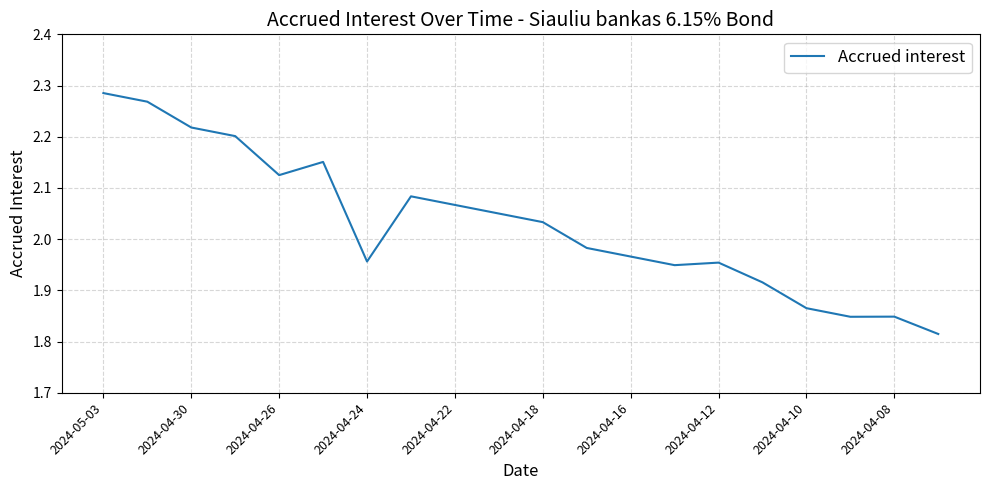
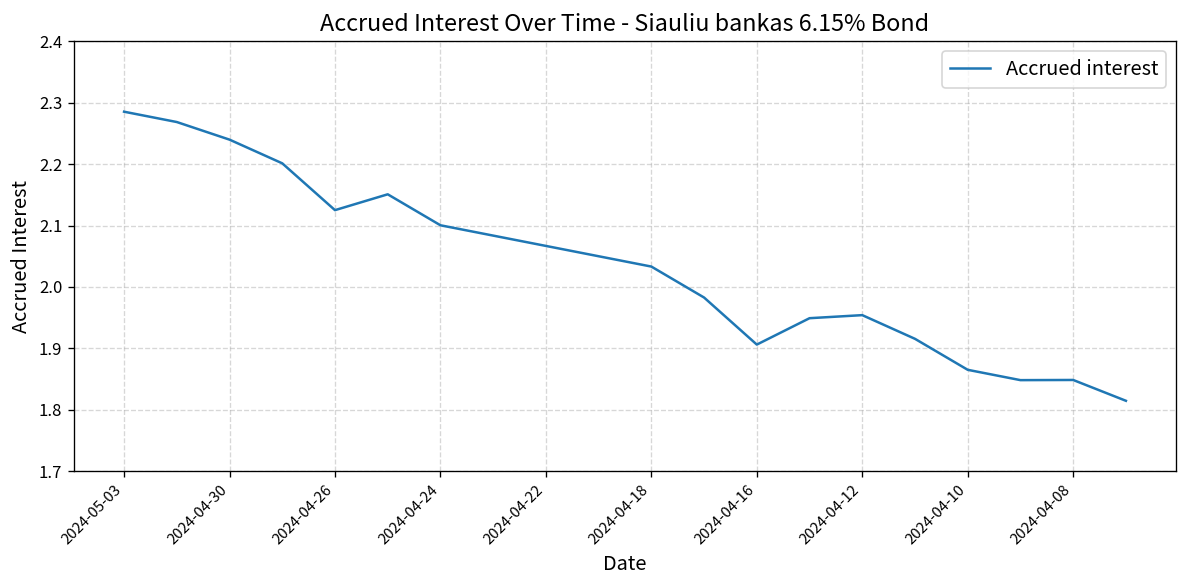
2024-04-30: 2.22 -> 2.24
2024-04-24: 1.96 -> 2.10
2024-04-16: 1.97 -> 1.91
